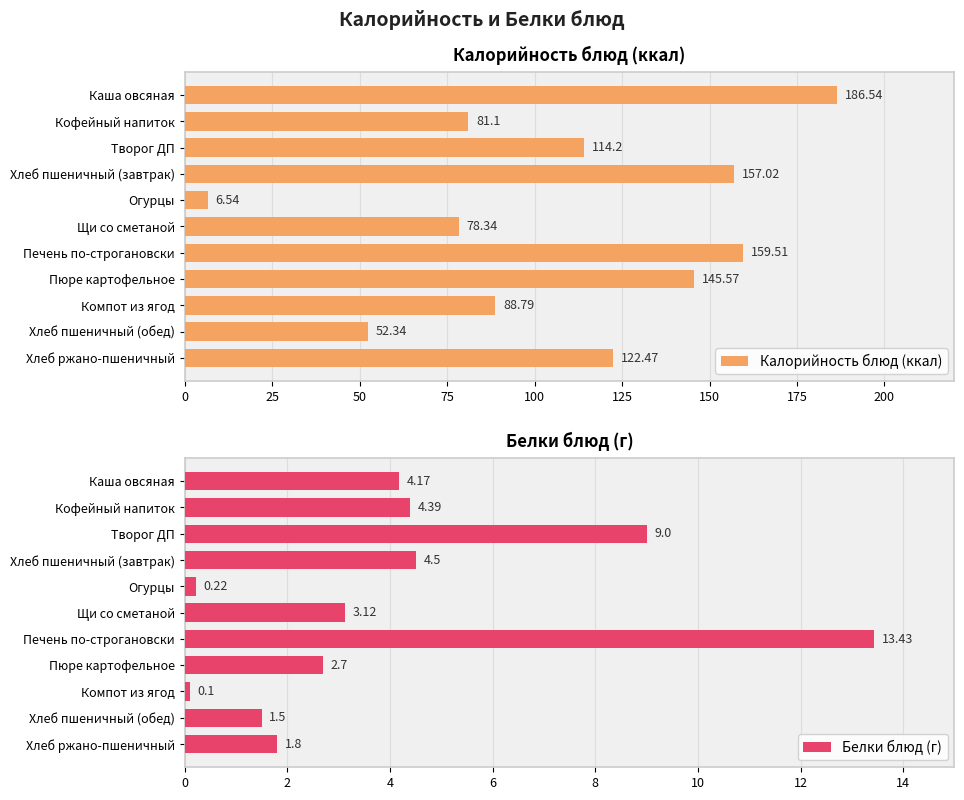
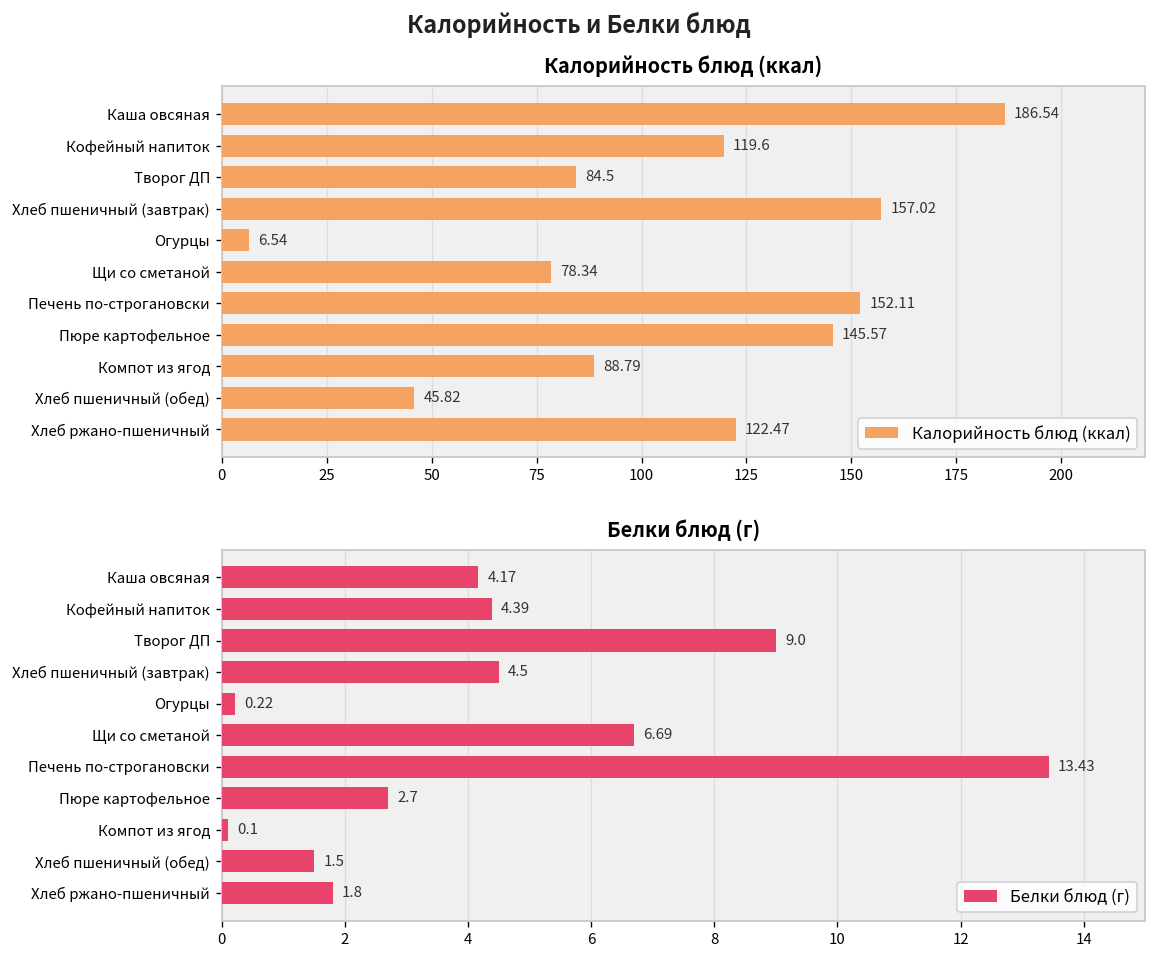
Калорийность блюд (ккал), Кофейный напиток: 81.1 -> 119.6
Калорийность блюд (ккал), Творог ДП: 114.2 -> 84.5
Калорийность блюд (ккал), Печень по-строгановски: 159.51 -> 152.11
Калорийность блюд (ккал), Хлеб пшеничный (обед): 52.34 -> 45.82
Белки блюд (г), Щи со сметаной: 3.12 -> 6.69
